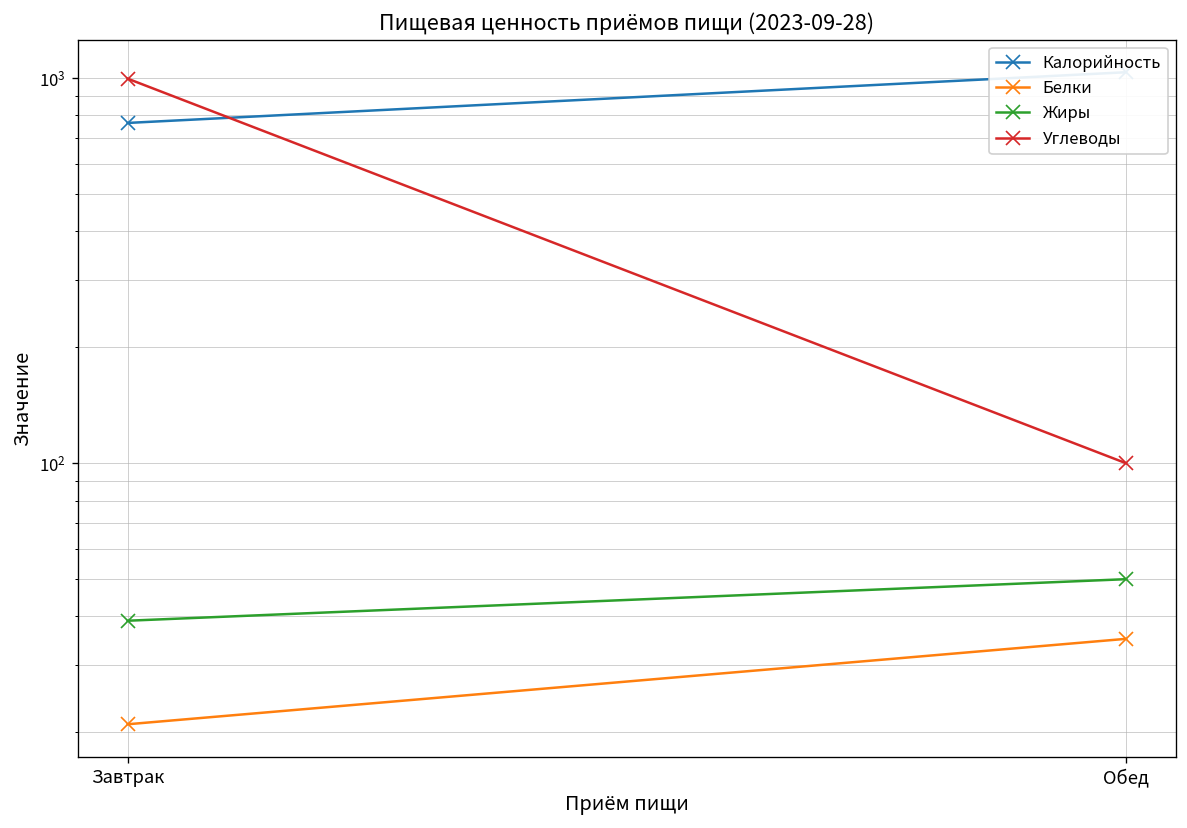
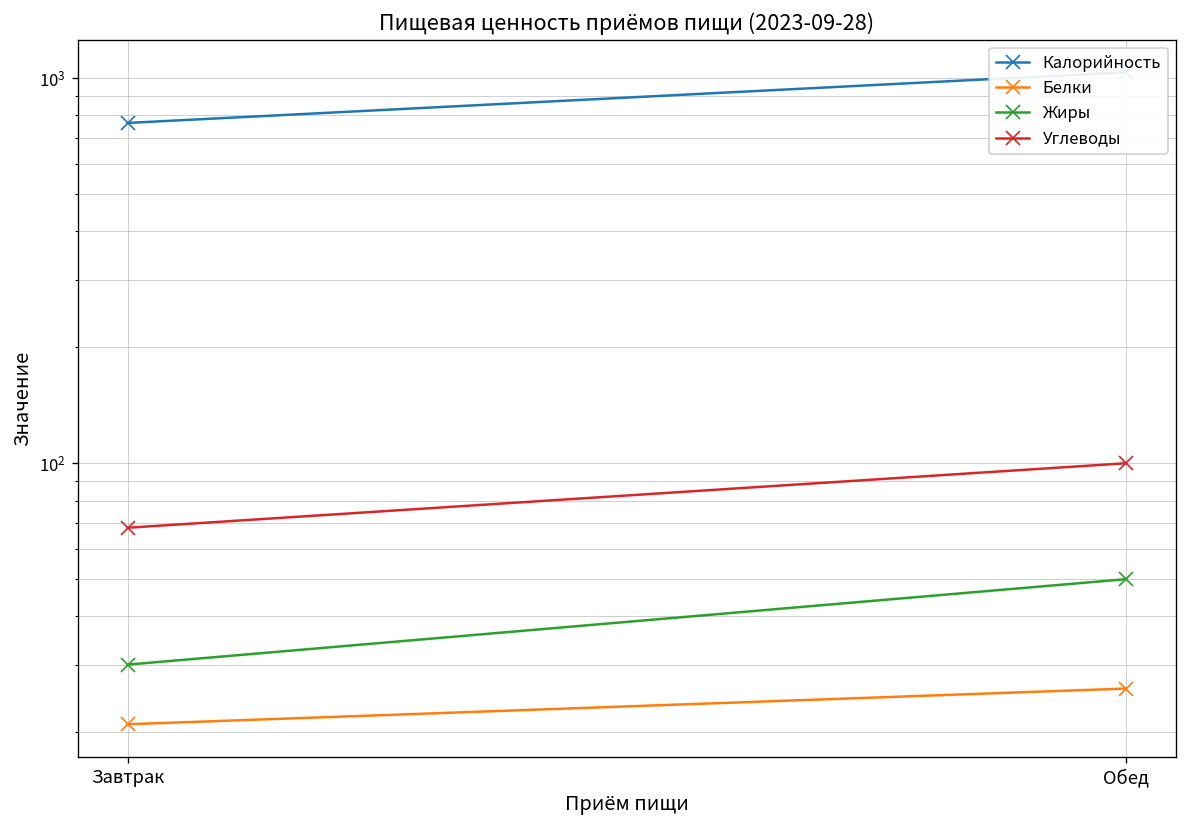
Жиры, Завтрак: 39 -> 30
Углеводы, Завтрак: 1000 -> 68
Белки, Обед: 35 -> 26
